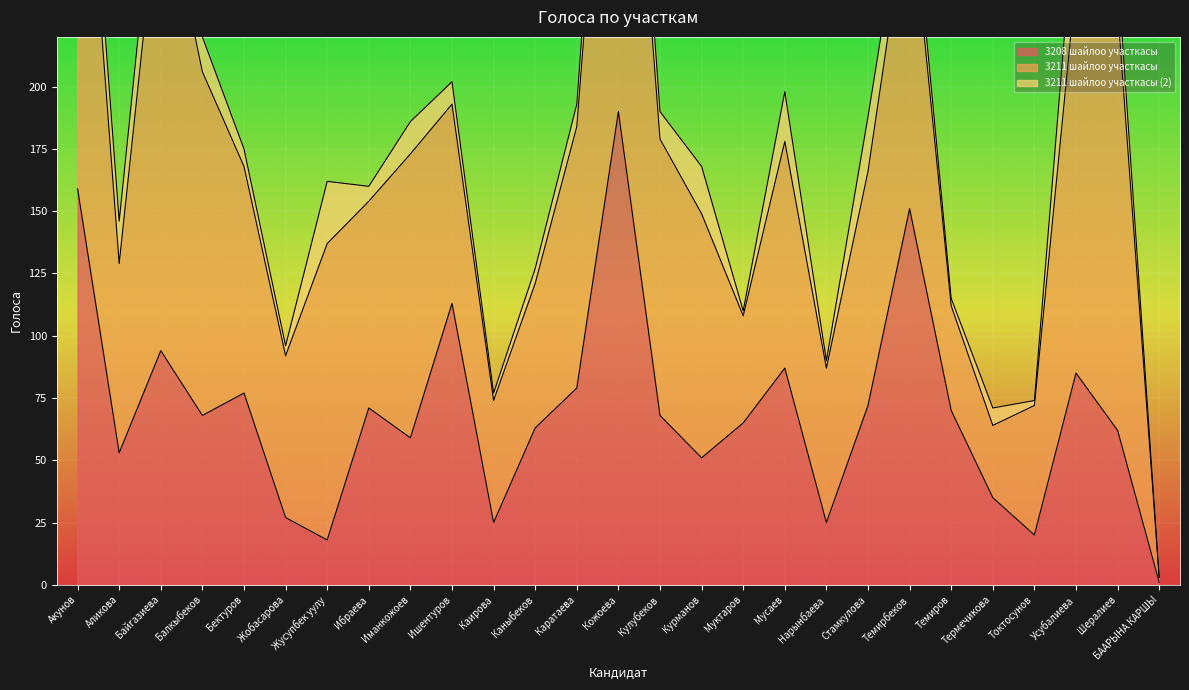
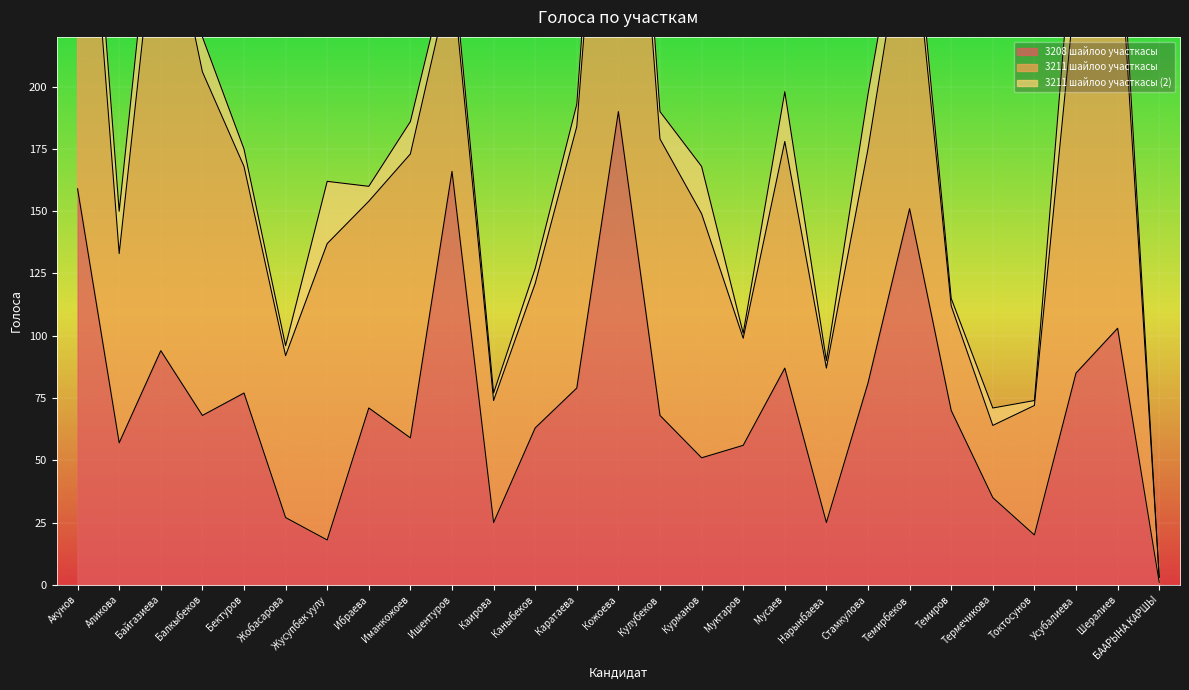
3208 шайлоо участкасы, Аликова: 53 -> 57
3208 шайлоо участкасы, Ишентуров: 113 -> 166
3208 шайлоо участкасы, Муктаров: 65 -> 56
3208 шайлоо участкасы, Стамкулова: 72 -> 81
3208 шайлоо участкасы, Шералиев: 62 -> 103
